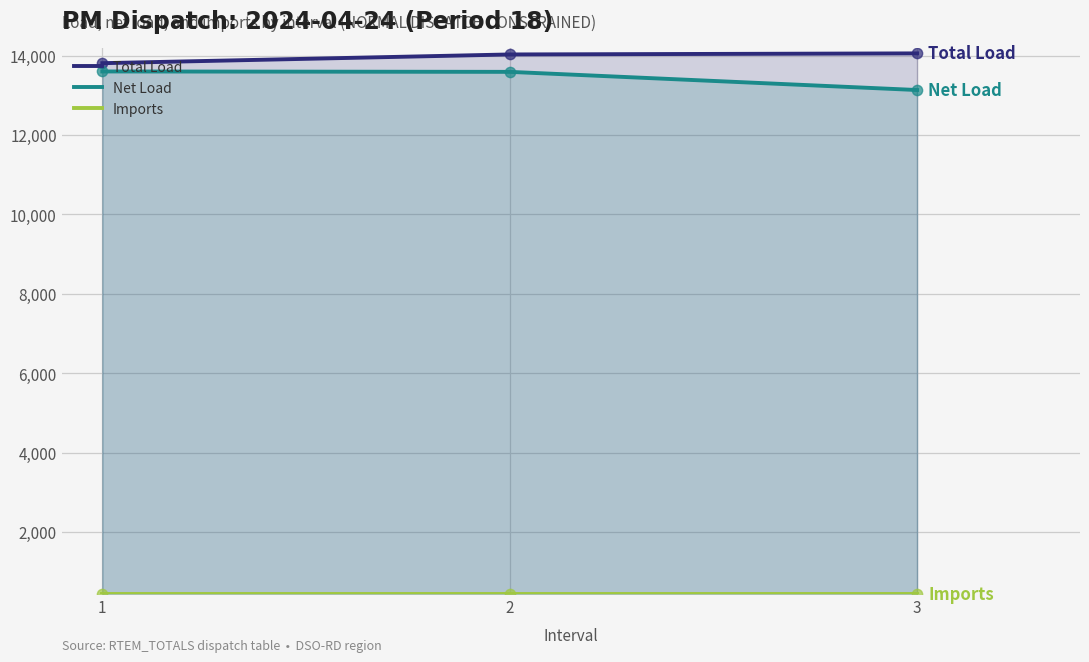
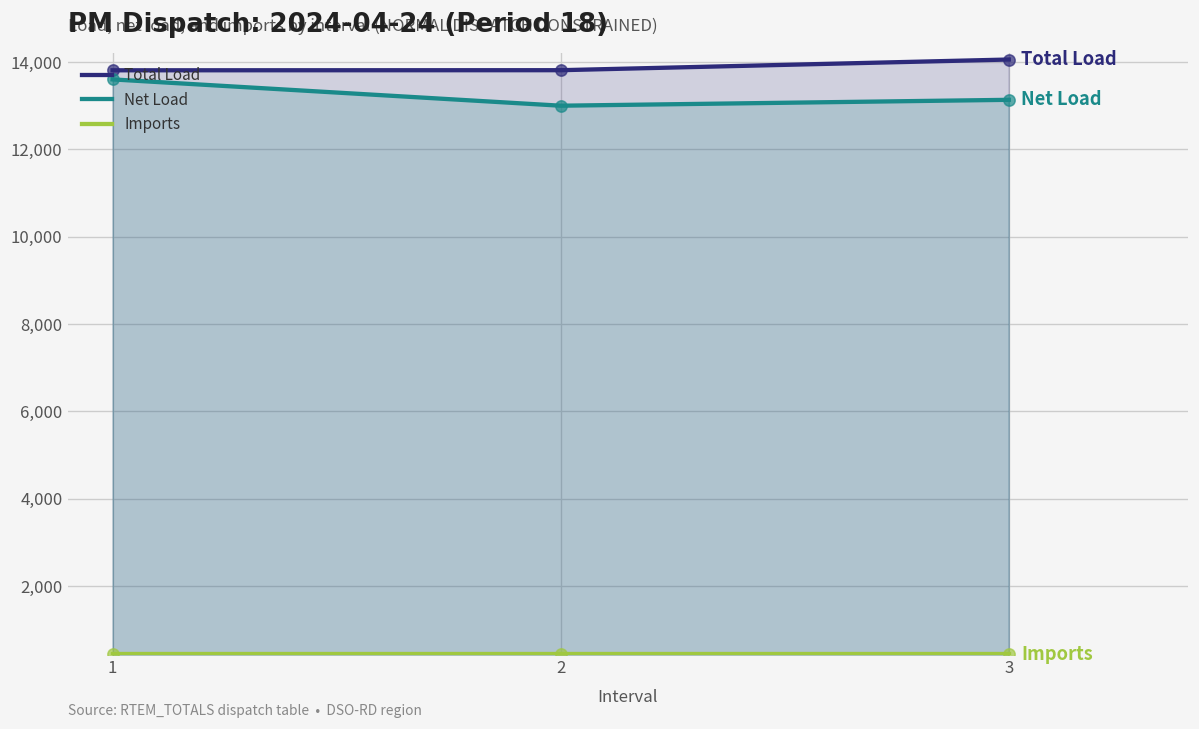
Total Load, 2: 14,000 -> 13,800
Net Load, 2: 13,600 -> 13,000
